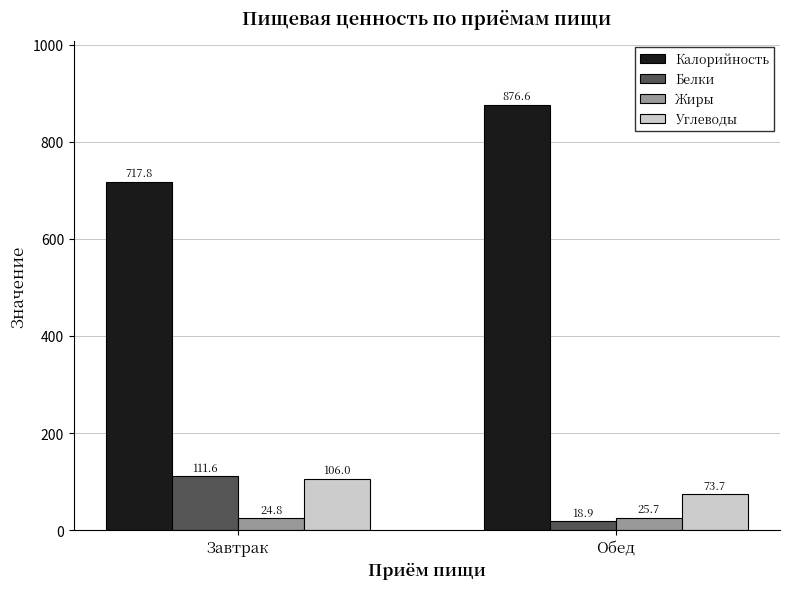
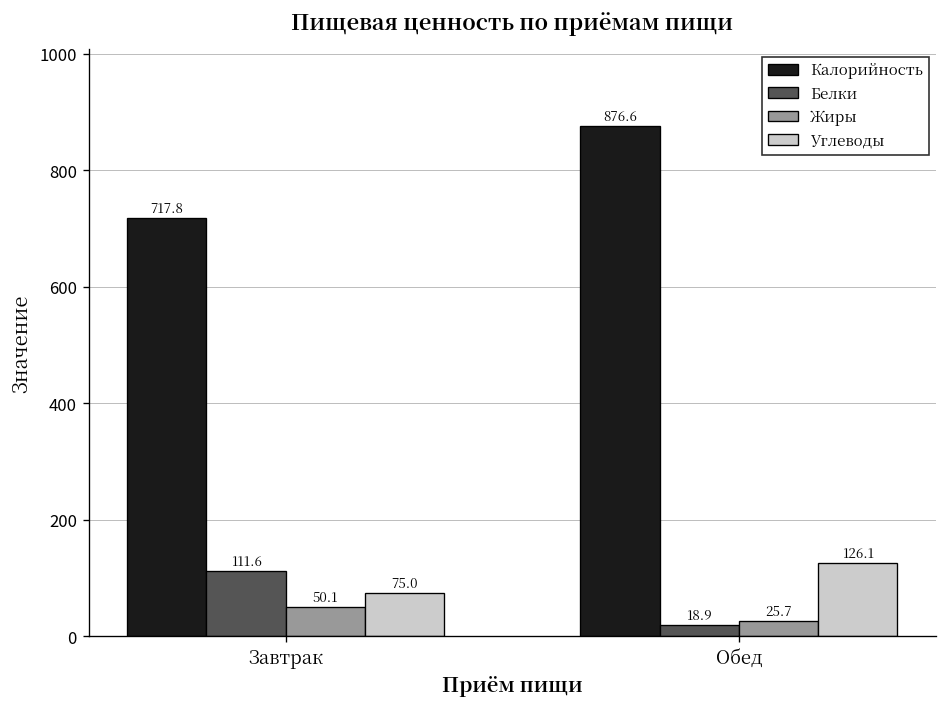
Жиры, Завтрак: 24.8 -> 50.1
Углеводы, Завтрак: 106.0 -> 75.0
Углеводы, Обед: 73.7 -> 126.1
